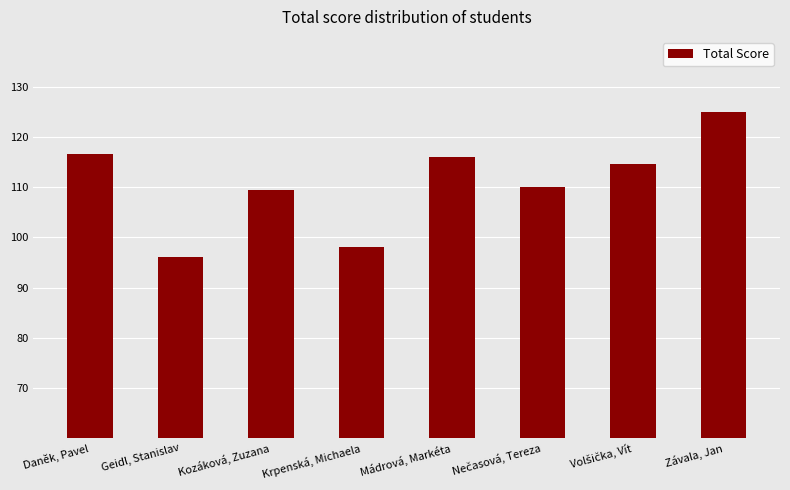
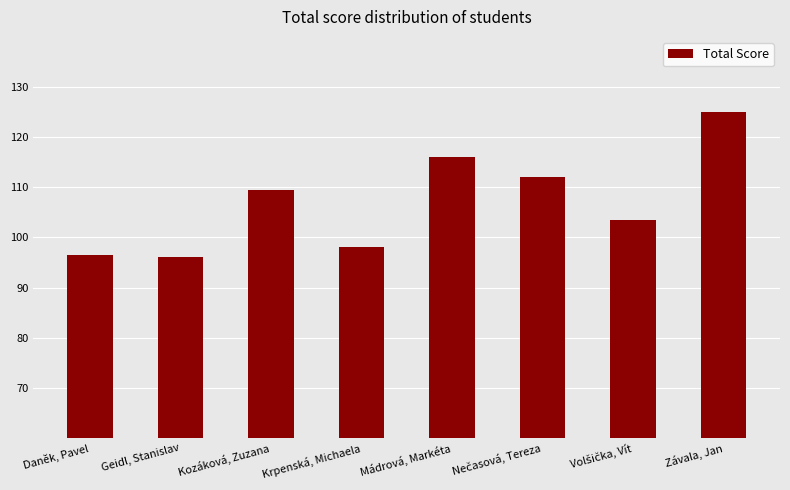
Daněk, Pavel: 117 -> 97
Nečasová, Tereza: 110 -> 112
Volšička, Vít: 115 -> 104
